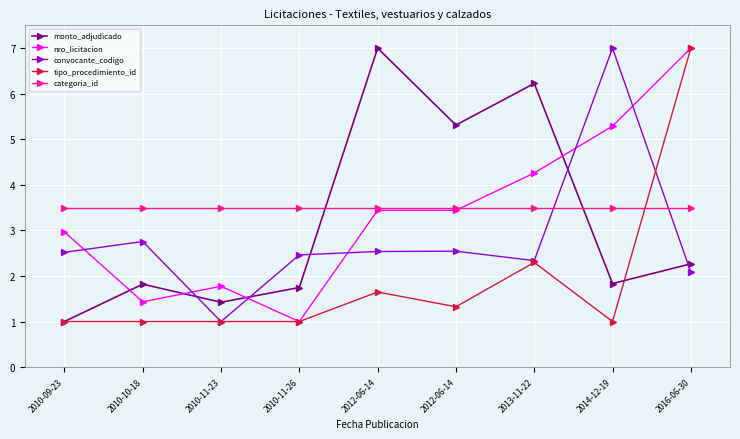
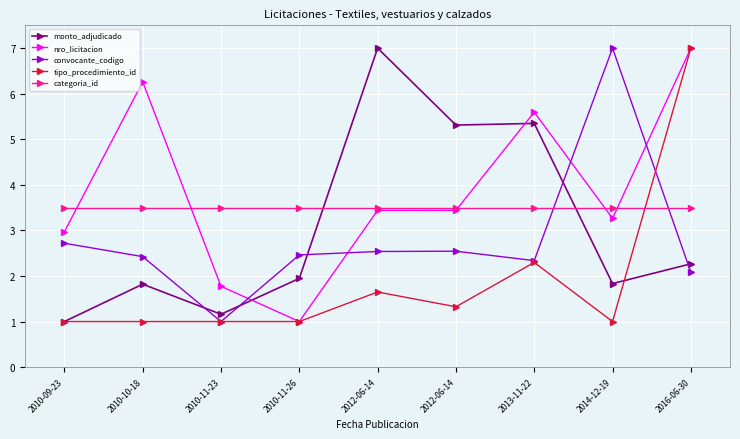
convocante_codigo, 2010-09-23: 2.5 -> 2.7
nro_licitacion, 2010-10-18: 1.4 -> 6.3
convocante_codigo, 2010-10-18: 2.8 -> 2.4
monto_adjudicado, 2010-11-23: 1.4 -> 1.2
monto_adjudicado, 2010-11-26: 1.7 -> 1.9
monto_adjudicado, 2013-11-22: 6.2 -> 5.3
nro_licitacion, 2013-11-22: 4.3 -> 5.6
nro_licitacion, 2014-12-19: 5.3 -> 3.3
